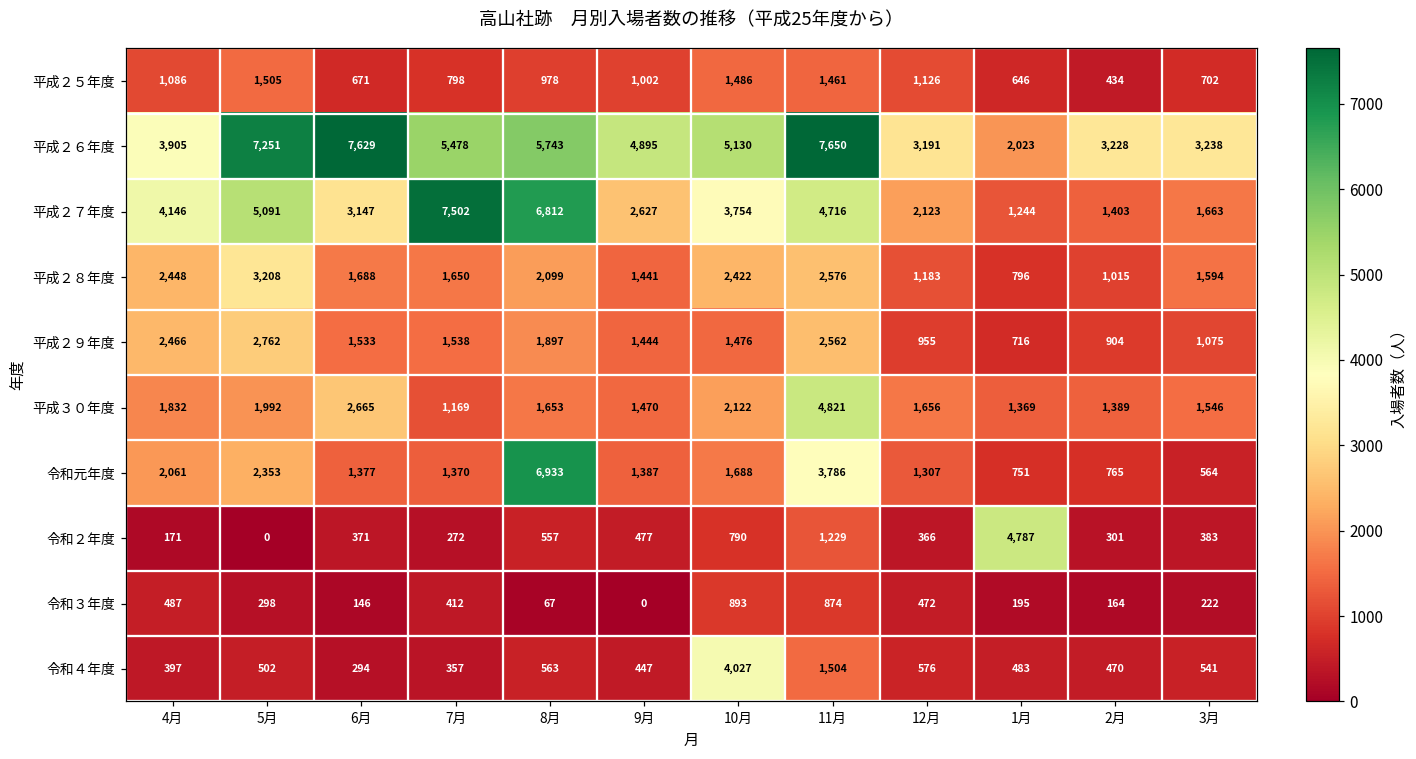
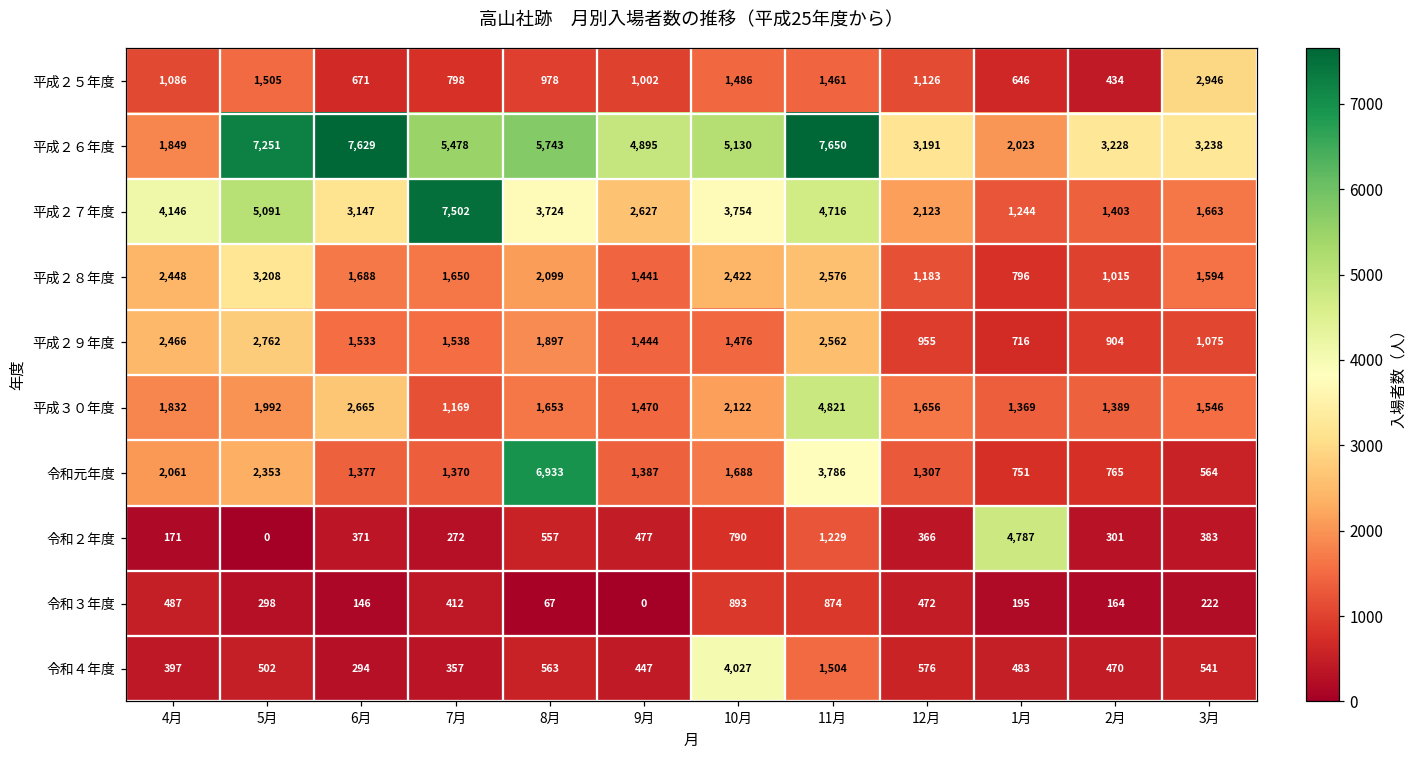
平成２５年度, 3月: 702 -> 2,946
平成２６年度, 4月: 3,905 -> 1,849
平成２７年度, 8月: 6,812 -> 3,724
